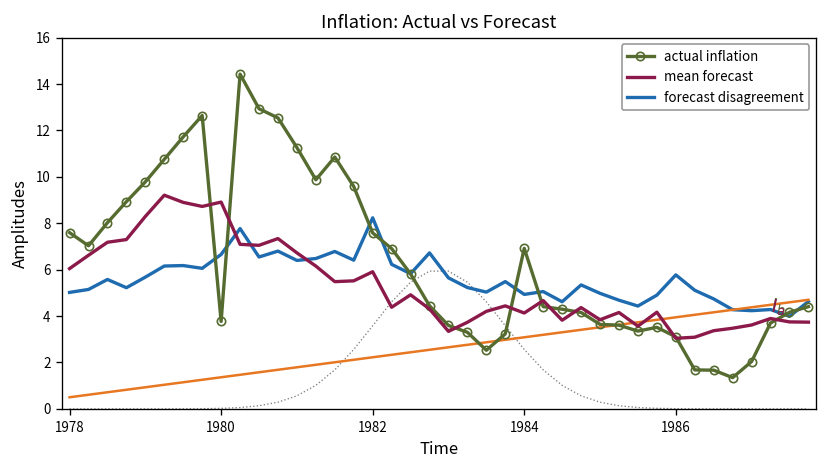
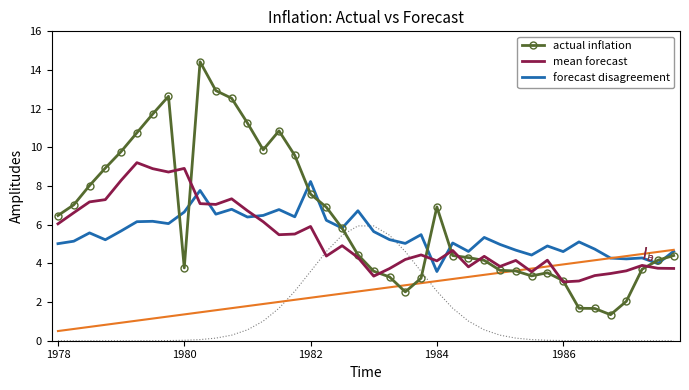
actual inflation, 1978: 7.6 -> 6.5
forecast disagreement, 1984: 4.9 -> 3.6
forecast disagreement, 1986: 5.8 -> 4.6
